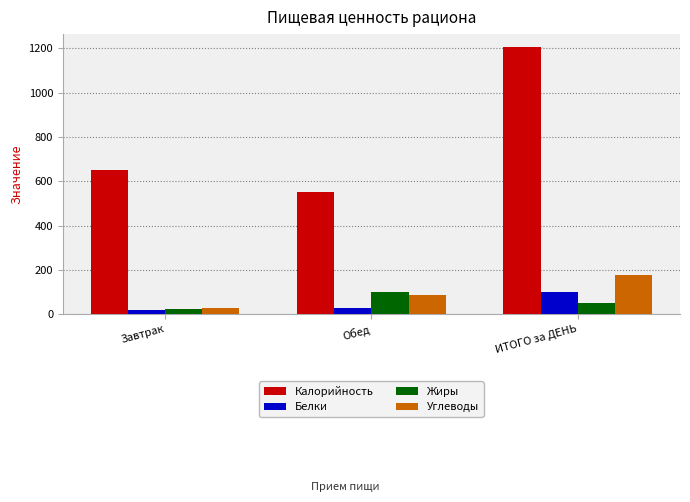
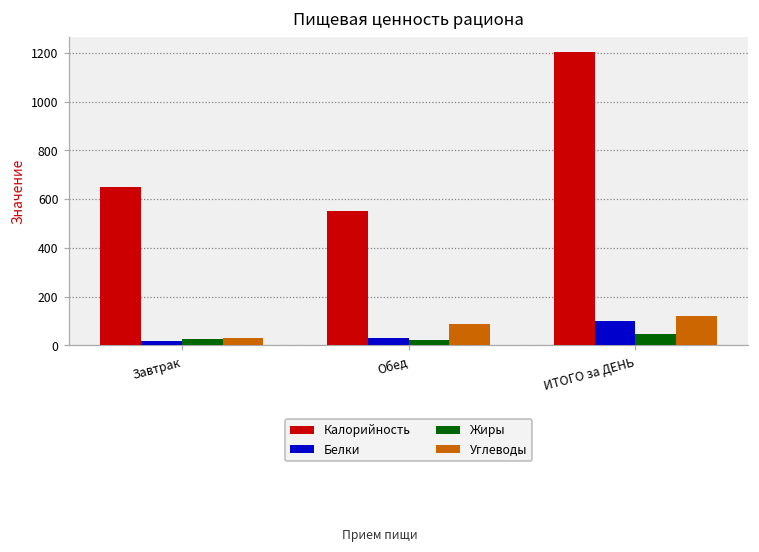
Жиры, Обед: 100 -> 20
Углеводы, ИТОГО за ДЕНЬ: 180 -> 120
